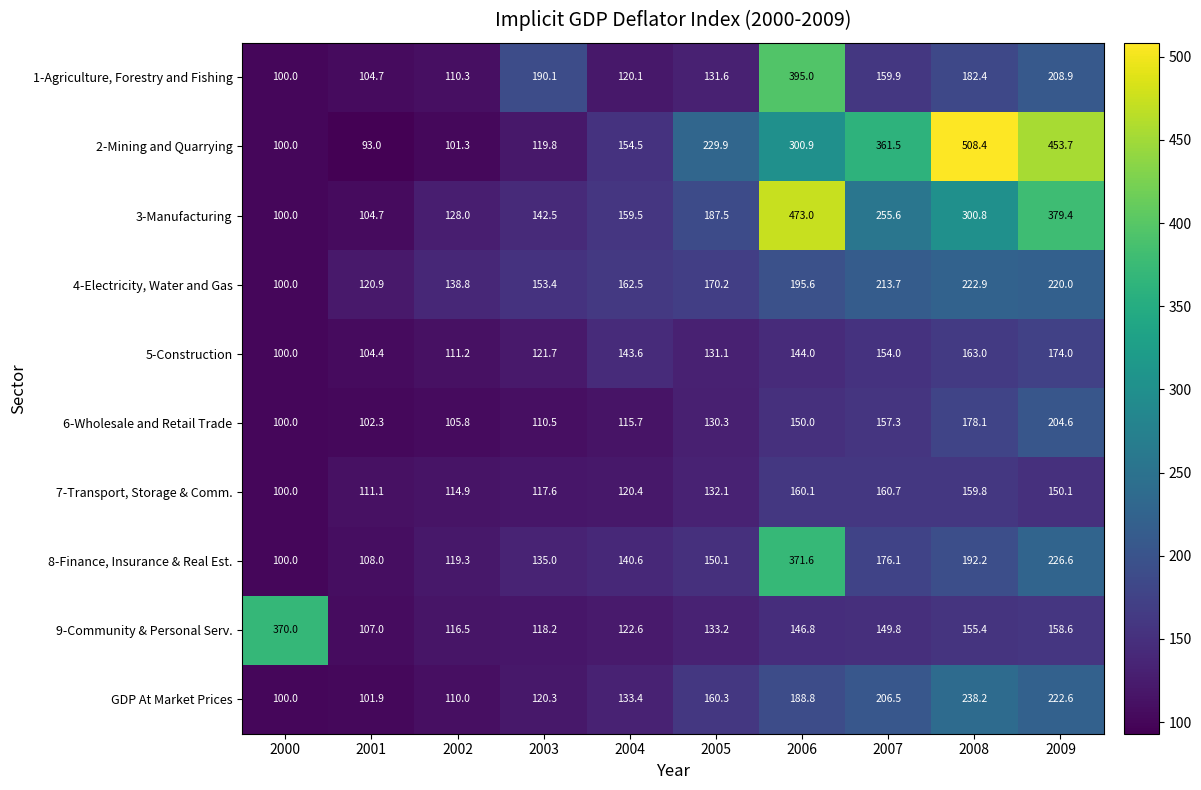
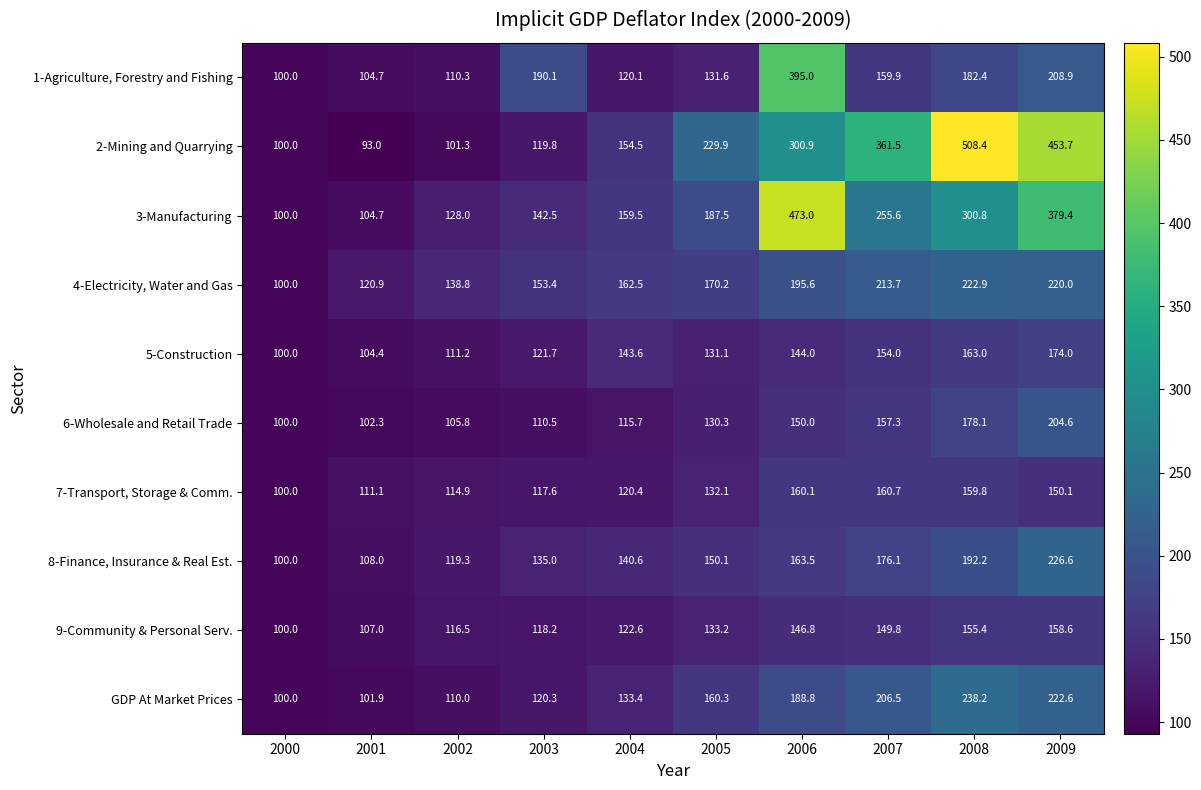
8-Finance, Insurance & Real Est., 2006: 371.6 -> 163.5
9-Community & Personal Serv., 2000: 370.0 -> 100.0
